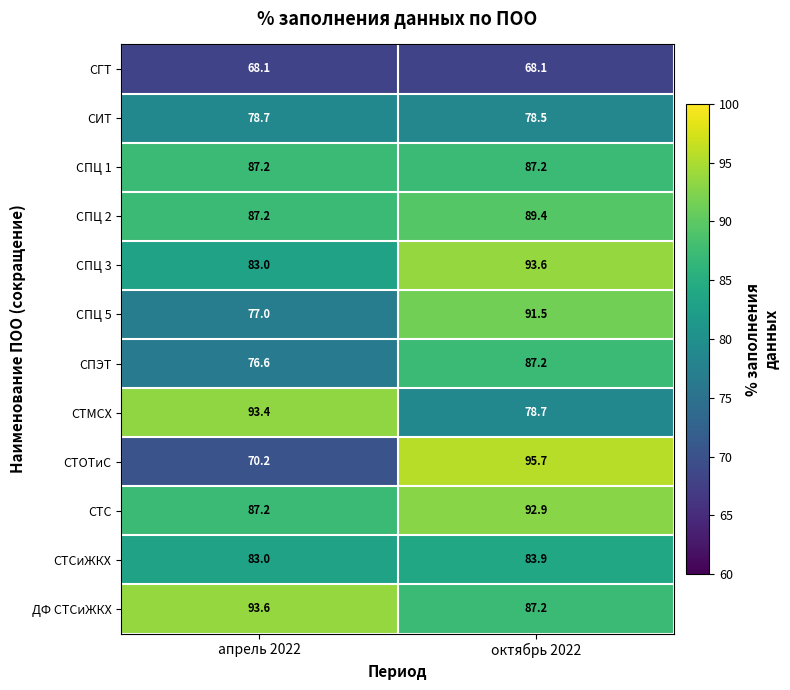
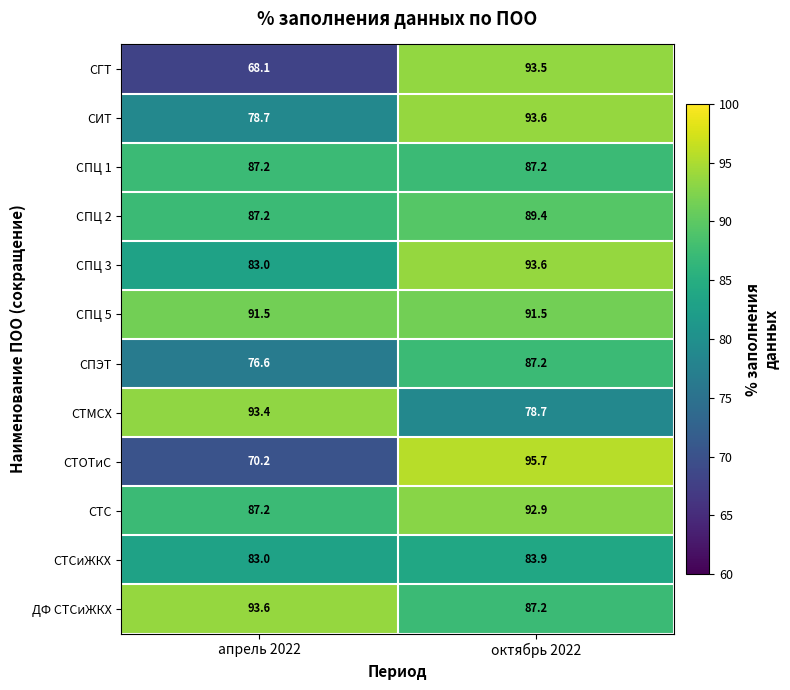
СГТ, октябрь 2022: 68.1 -> 93.5
СИТ, октябрь 2022: 78.5 -> 93.6
СПЦ 5, апрель 2022: 77.0 -> 91.5
